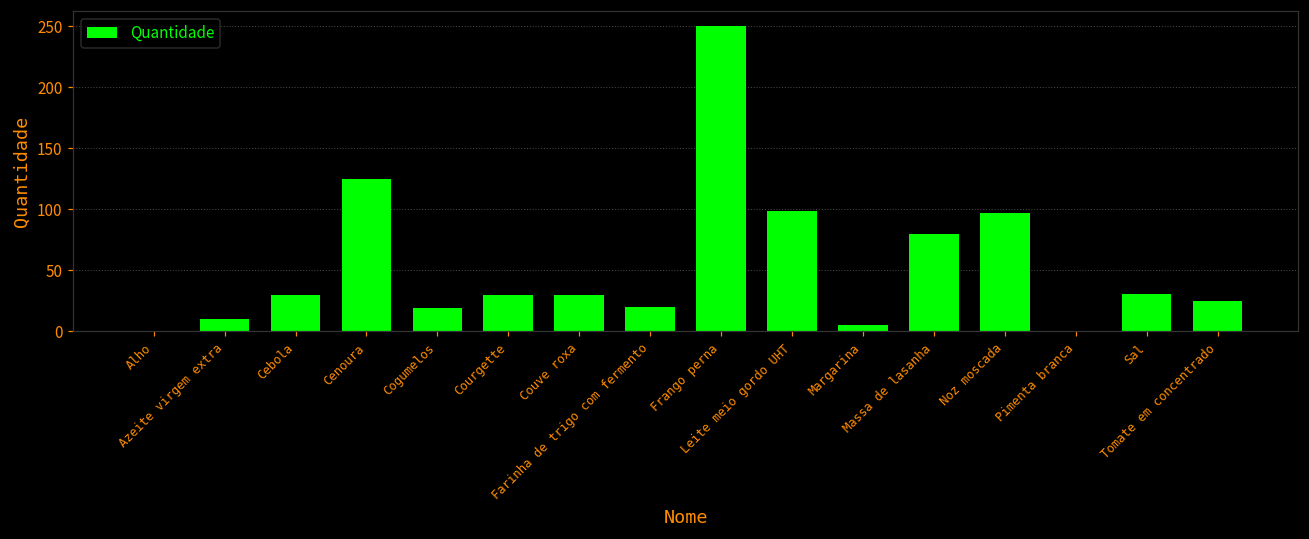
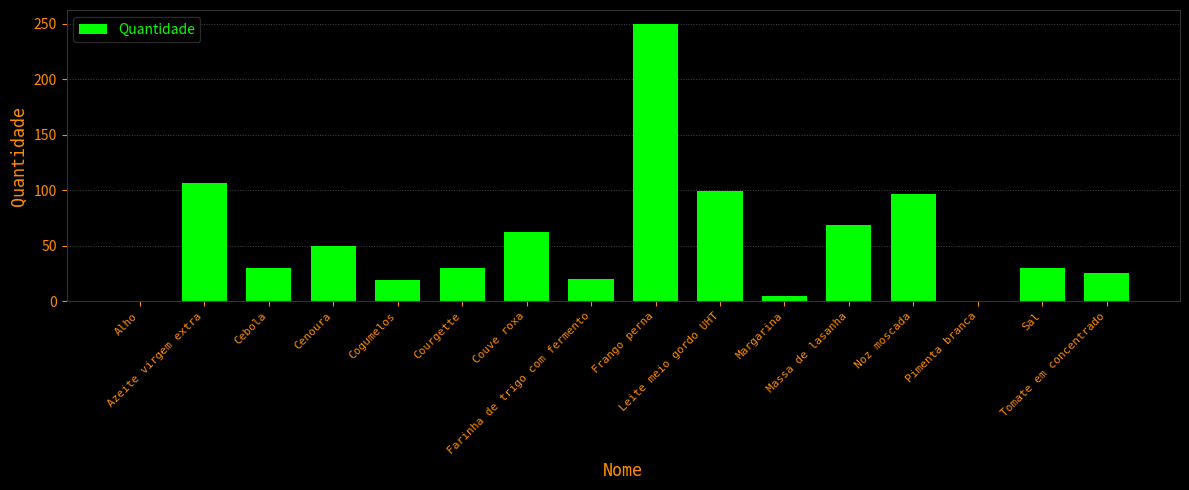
Azeite virgem extra: 10 -> 107
Cenoura: 125 -> 50
Couve roxa: 30 -> 62
Massa de lasanha: 80 -> 69
